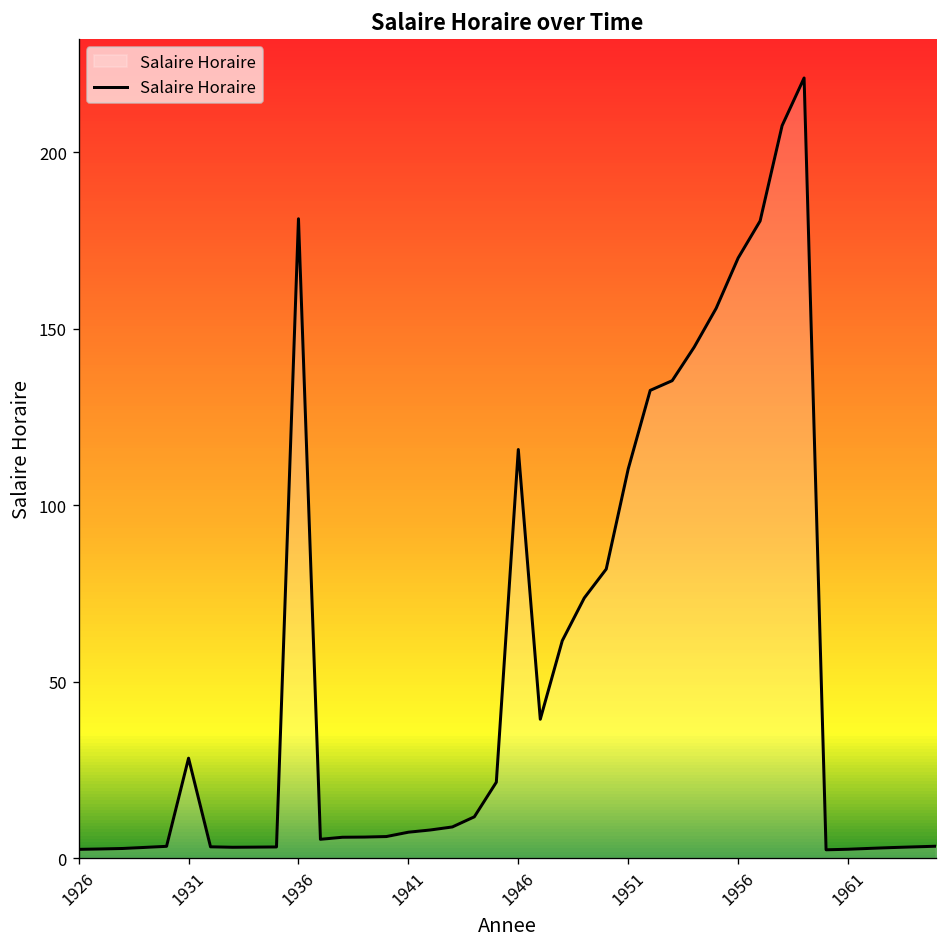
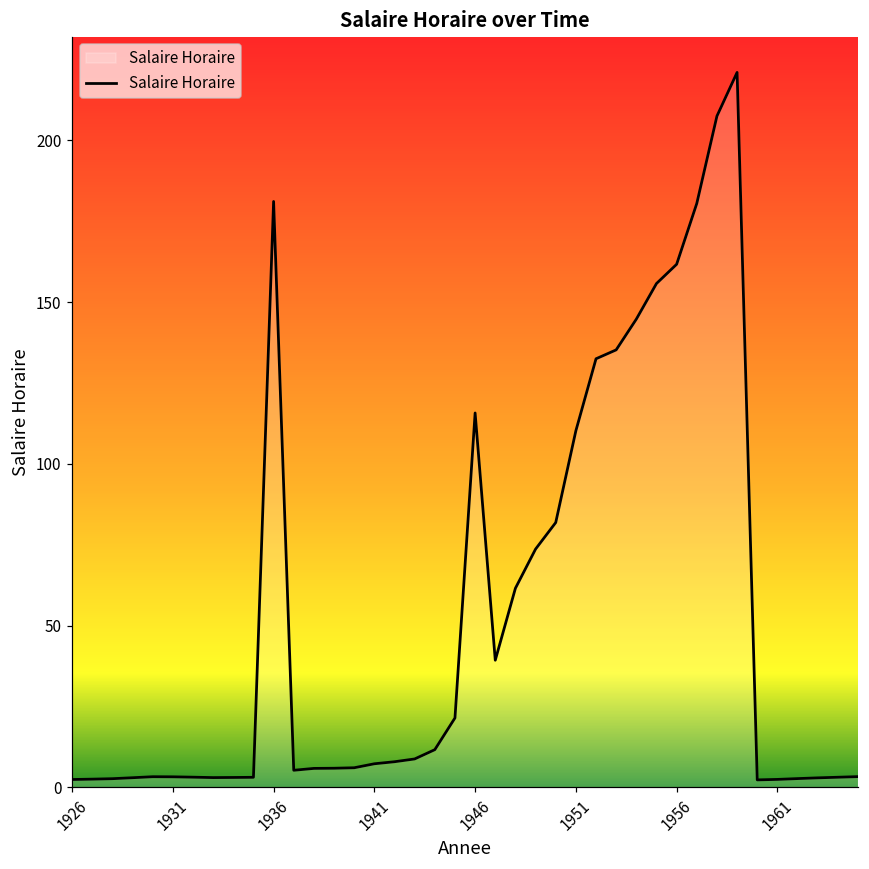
1931: 28 -> 3
1956: 170 -> 162
